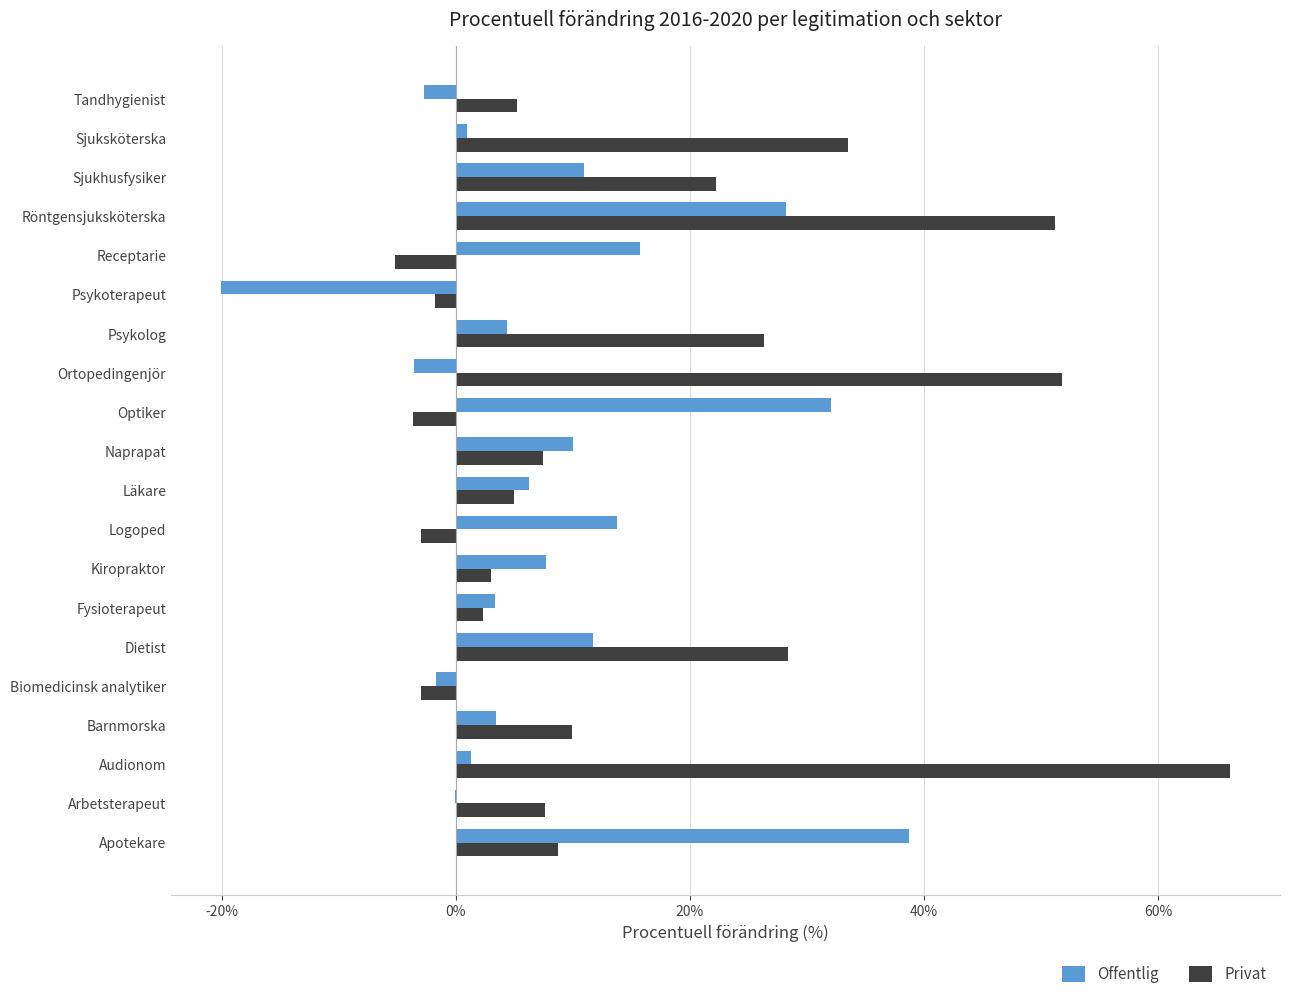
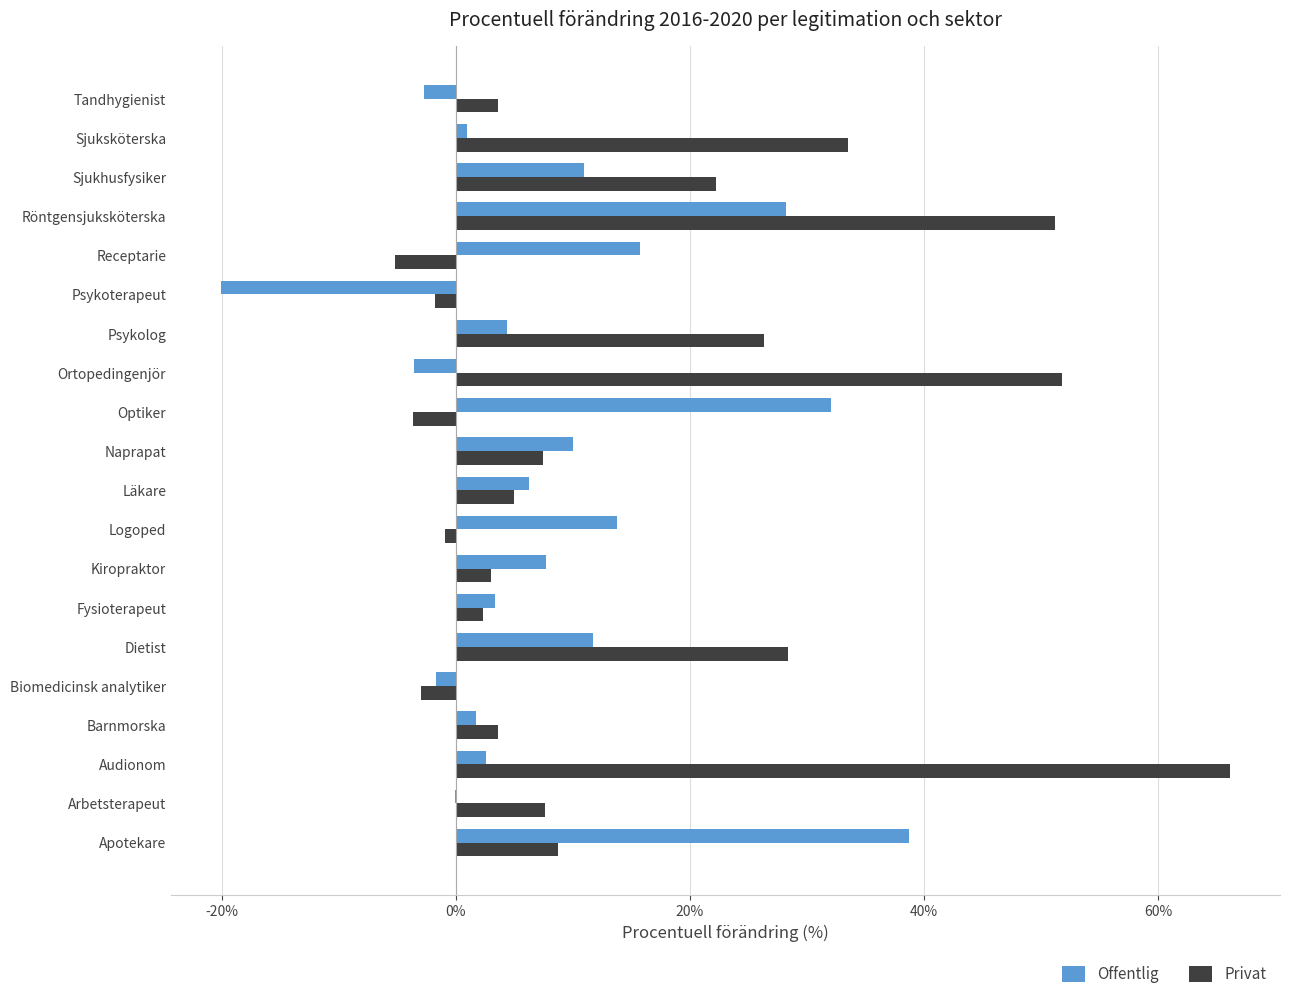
Privat, Tandhygienist: 5.2% -> 3.6%
Privat, Logoped: -3.0% -> -1.0%
Offentlig, Barnmorska: 3.4% -> 1.7%
Privat, Barnmorska: 9.9% -> 3.6%
Offentlig, Audionom: 1.3% -> 2.6%
